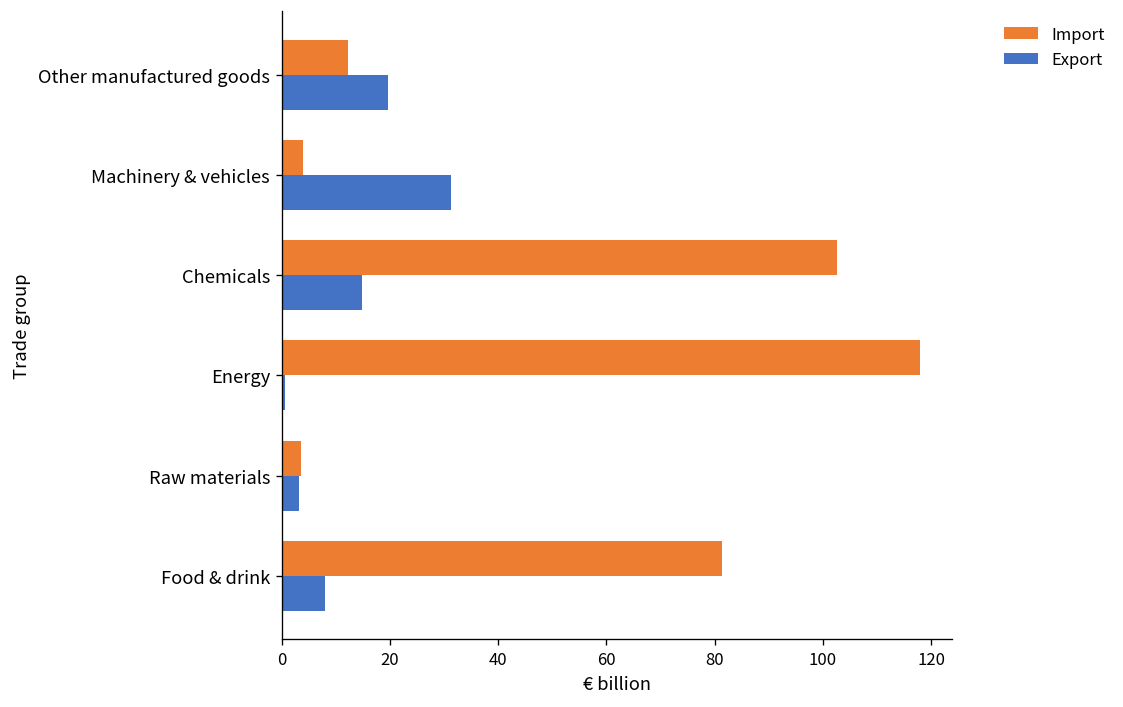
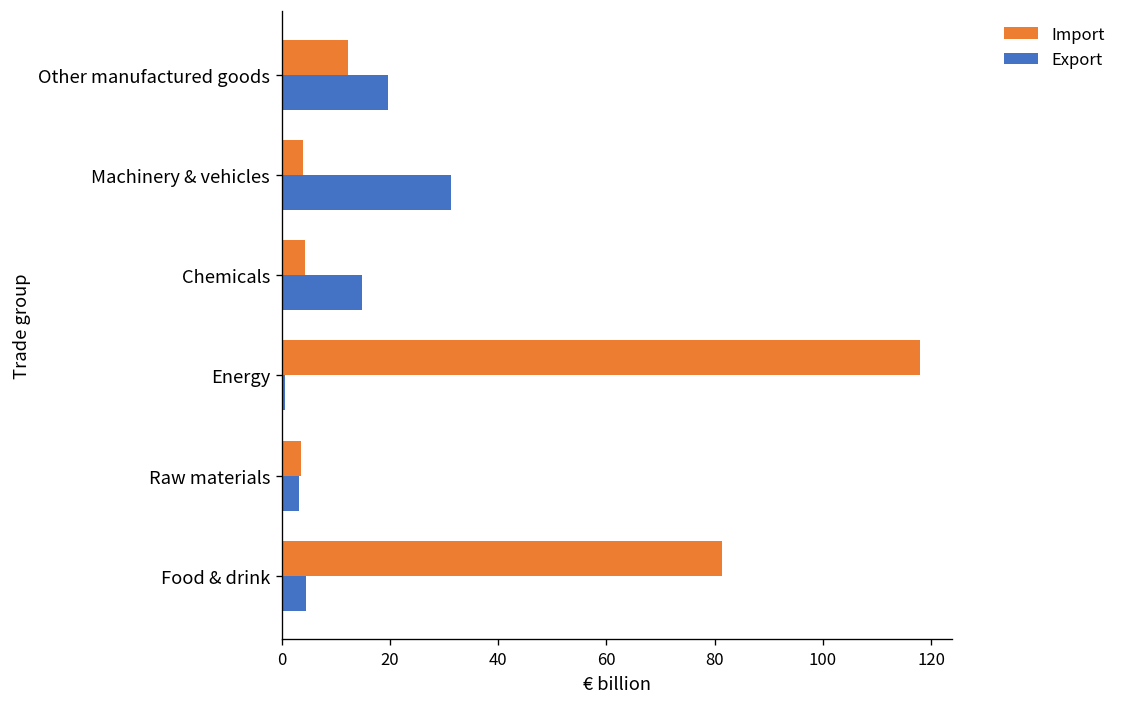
Import, Chemicals: 103 -> 4
Export, Food & drink: 8 -> 5
